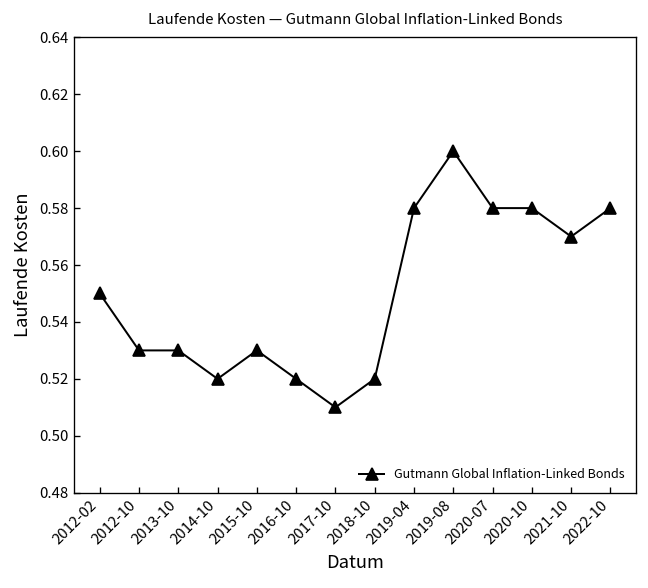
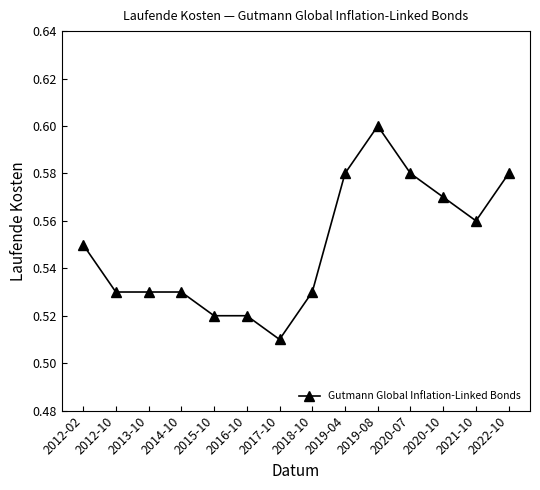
2014-10: 0.52 -> 0.53
2015-10: 0.53 -> 0.52
2018-10: 0.52 -> 0.53
2020-10: 0.58 -> 0.57
2021-10: 0.57 -> 0.56
